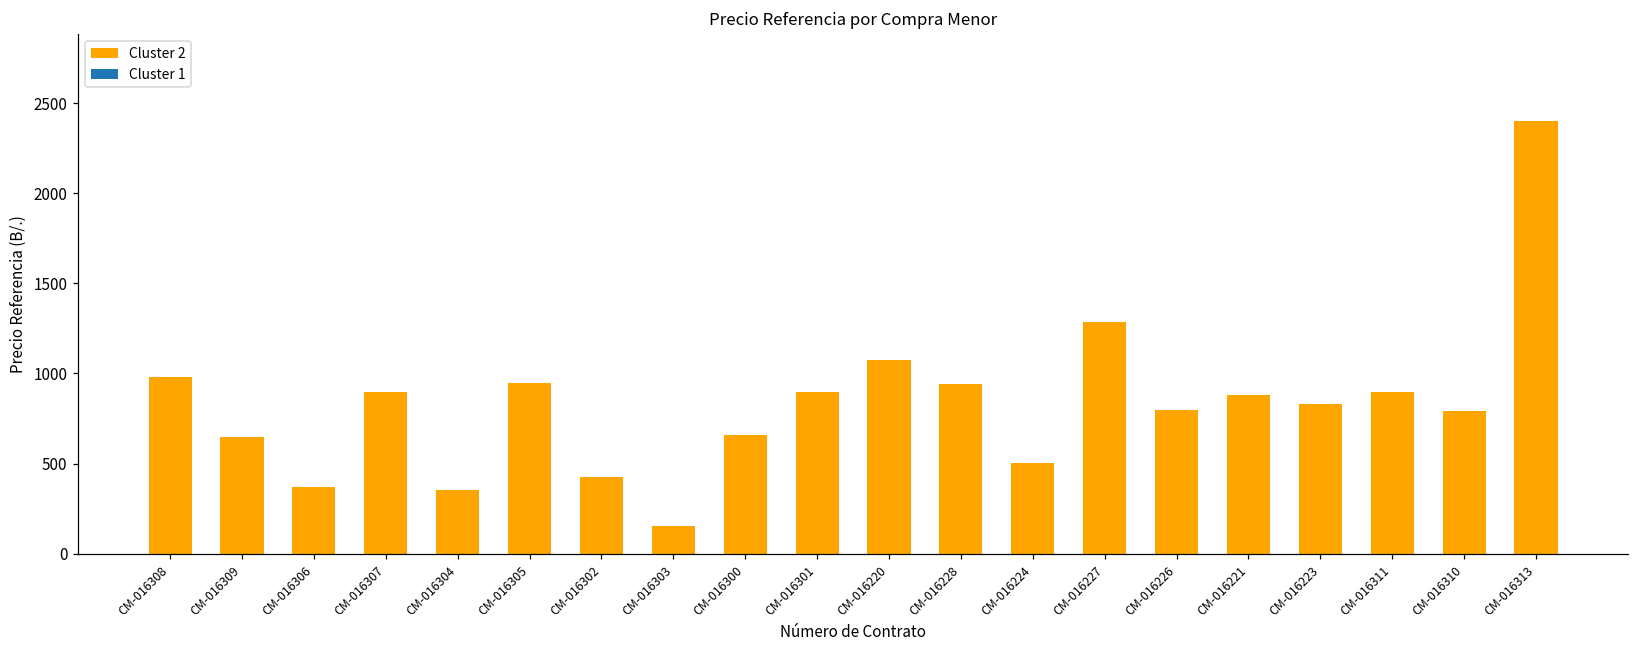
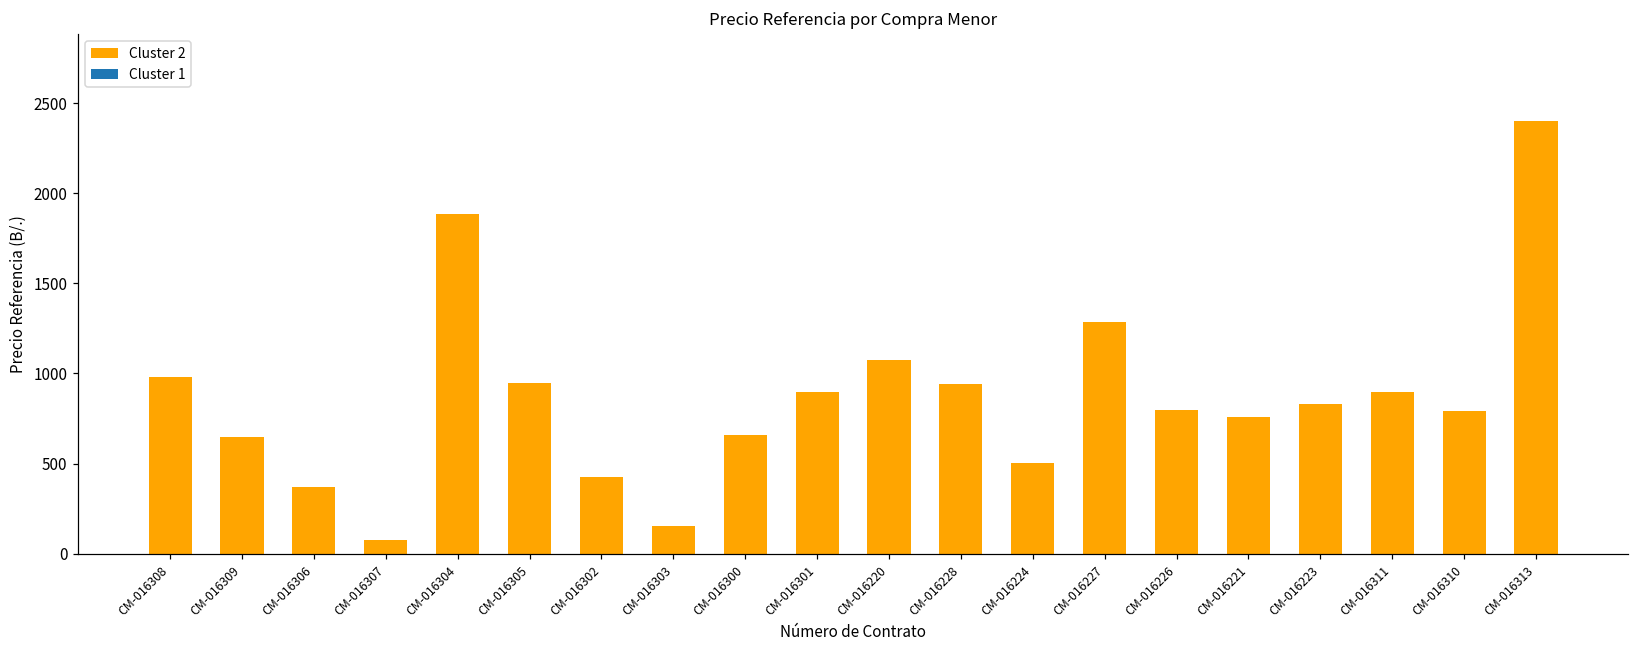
CM-016307: 900 -> 70
CM-016304: 350 -> 1890
CM-016221: 880 -> 760
